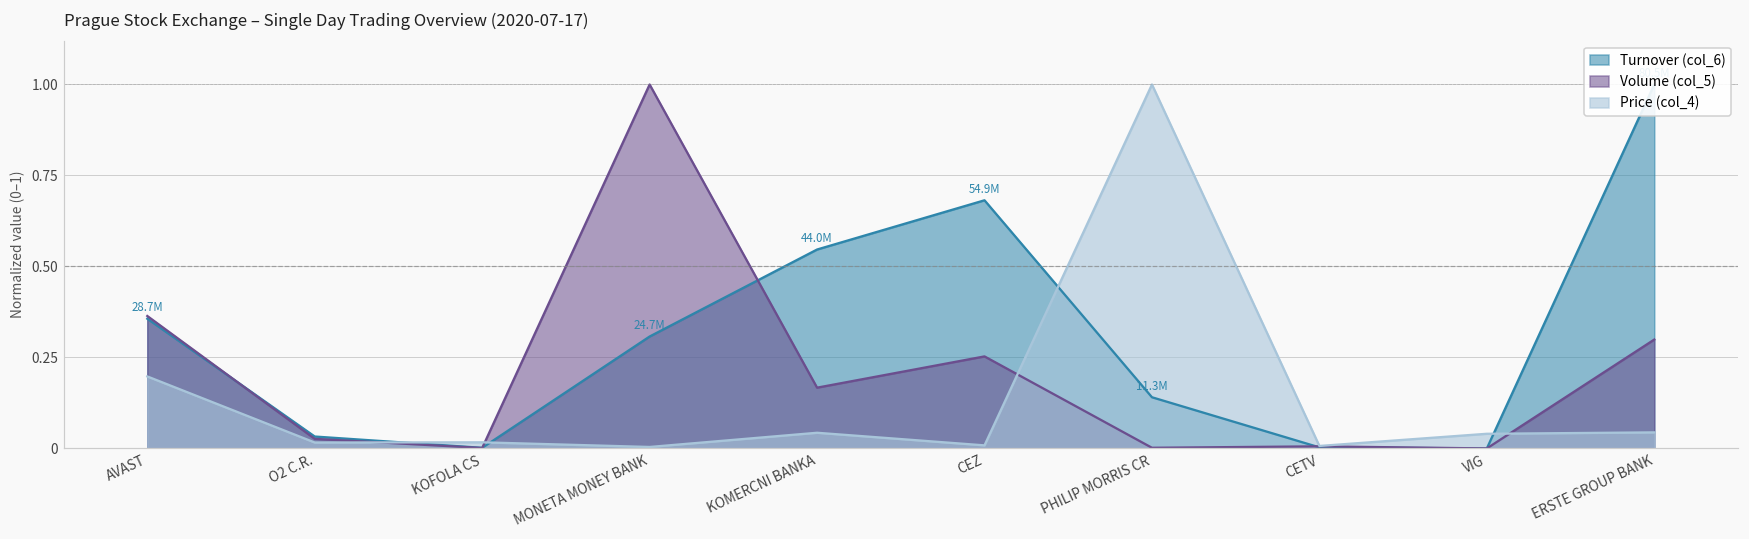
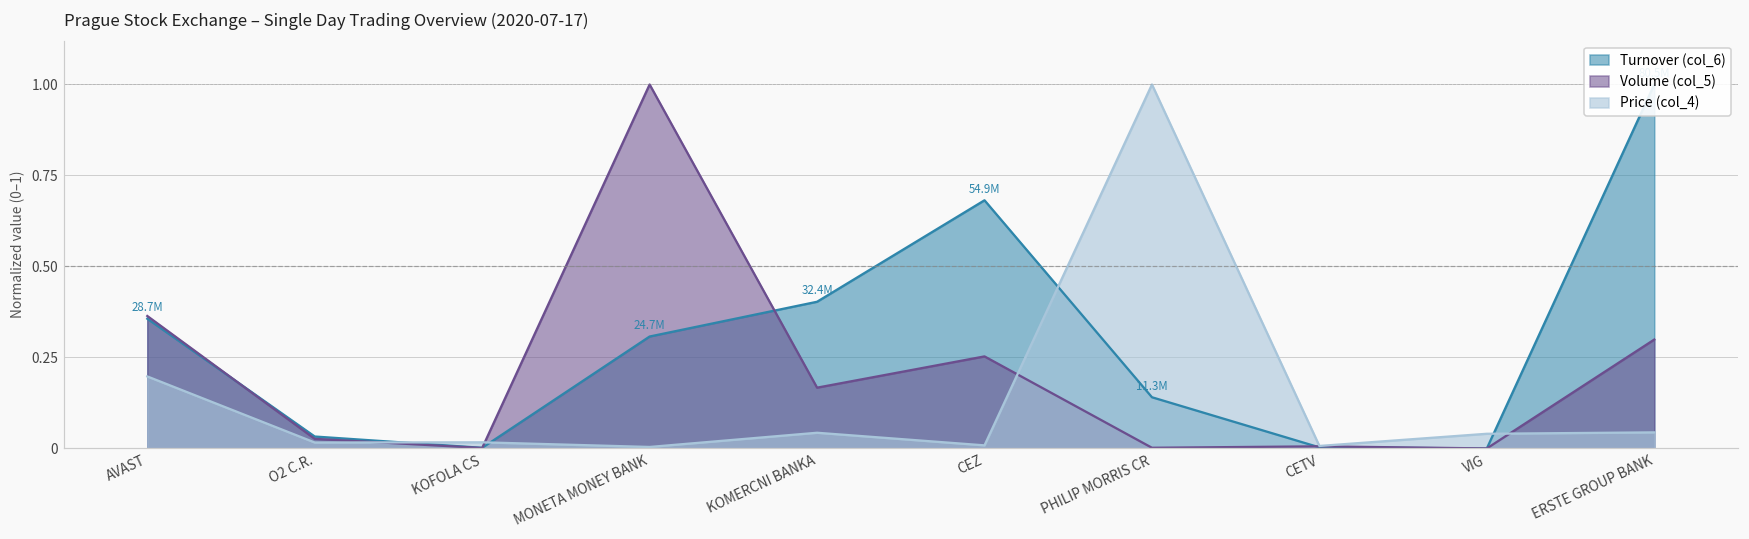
Turnover (col_6), KOMERCNI BANKA: 44.0M -> 32.4M
